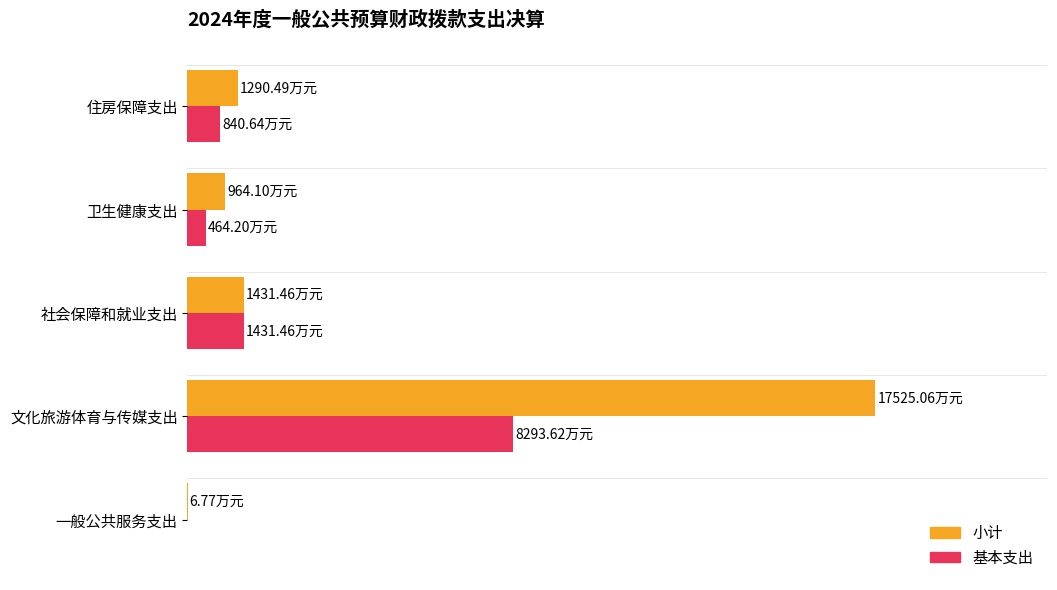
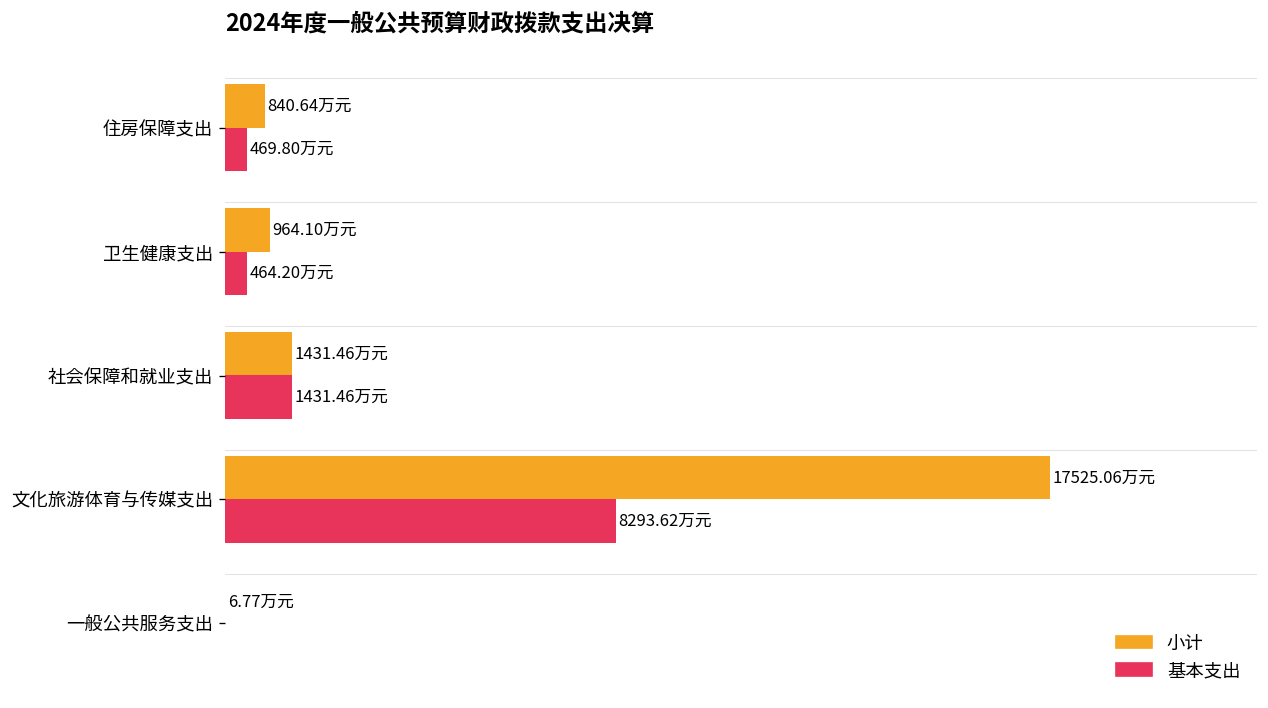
小计, 住房保障支出: 1290.49 -> 840.64
基本支出, 住房保障支出: 840.64 -> 469.80
